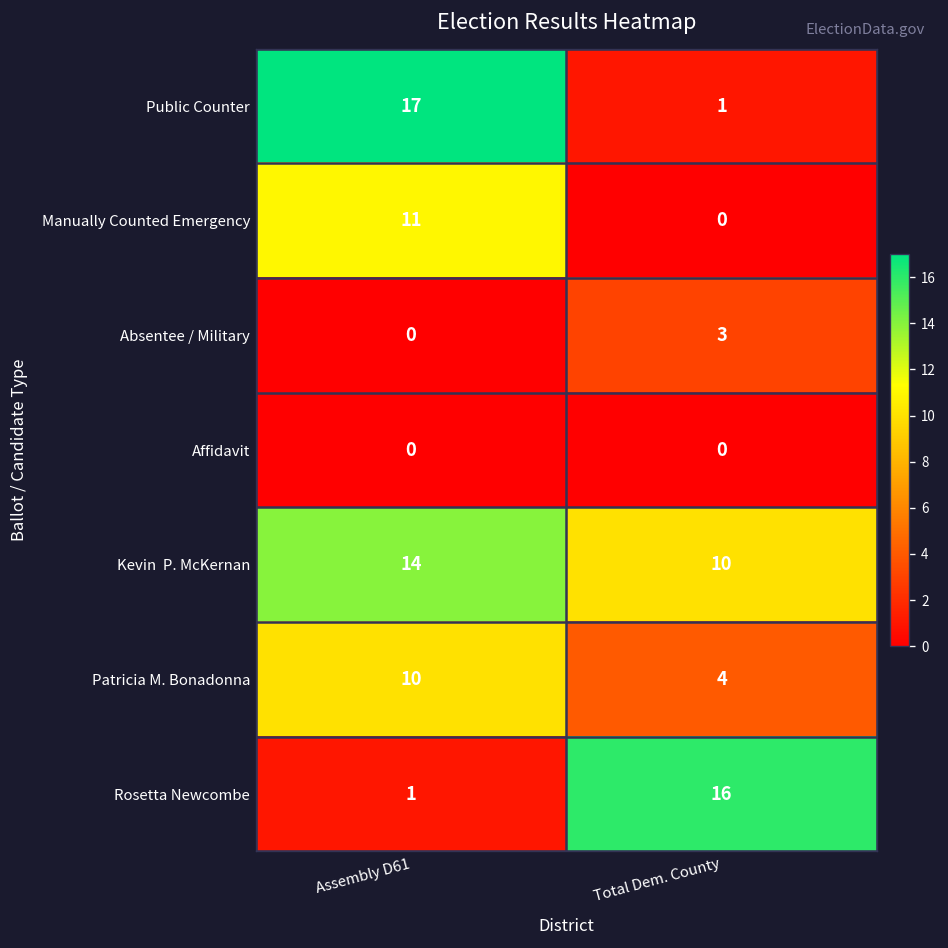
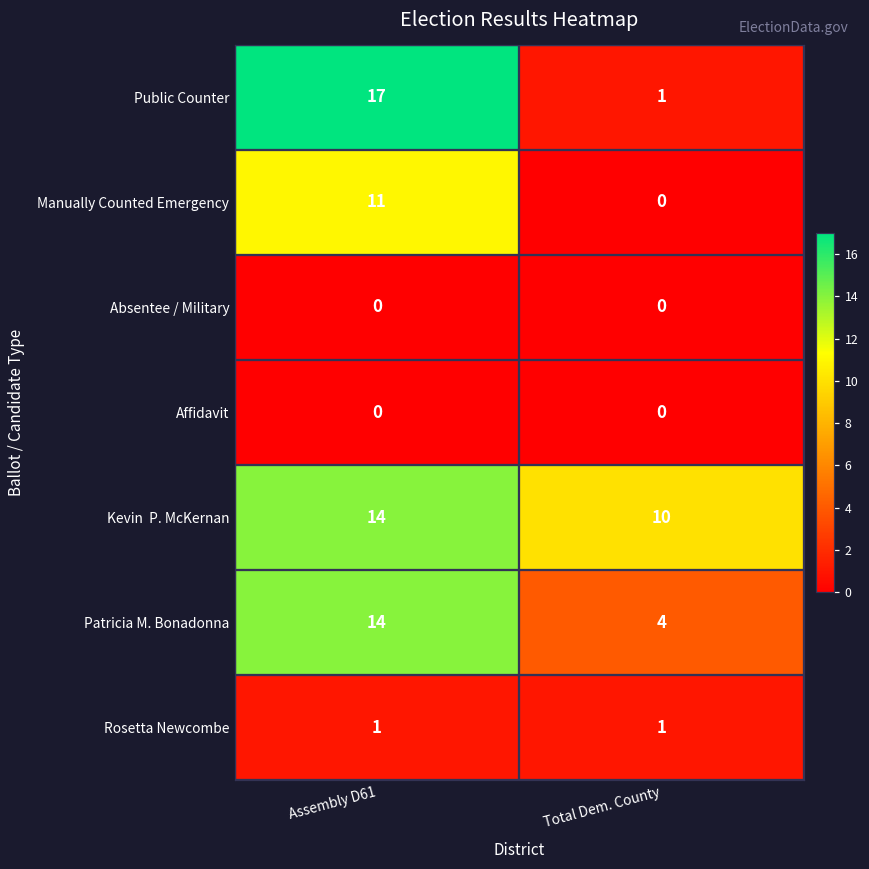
Absentee / Military, Total Dem. County: 3 -> 0
Patricia M. Bonadonna, Assembly D61: 10 -> 14
Rosetta Newcombe, Total Dem. County: 16 -> 1
